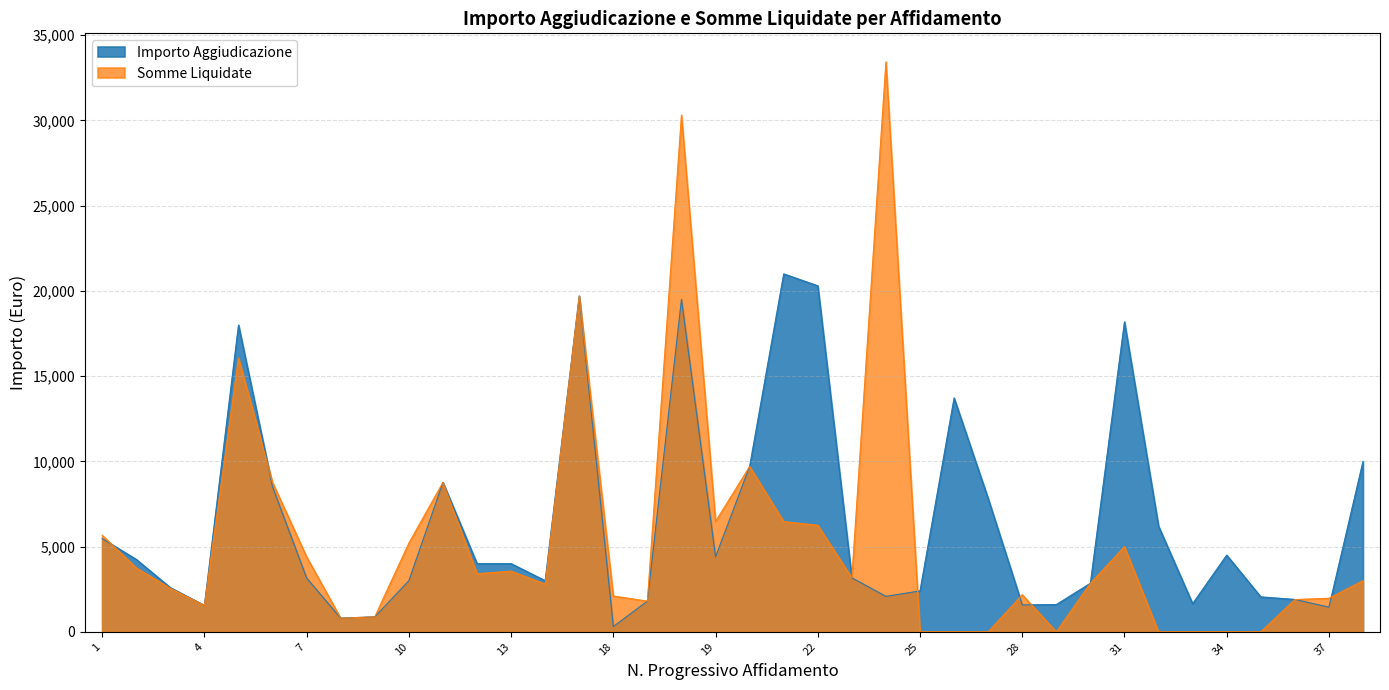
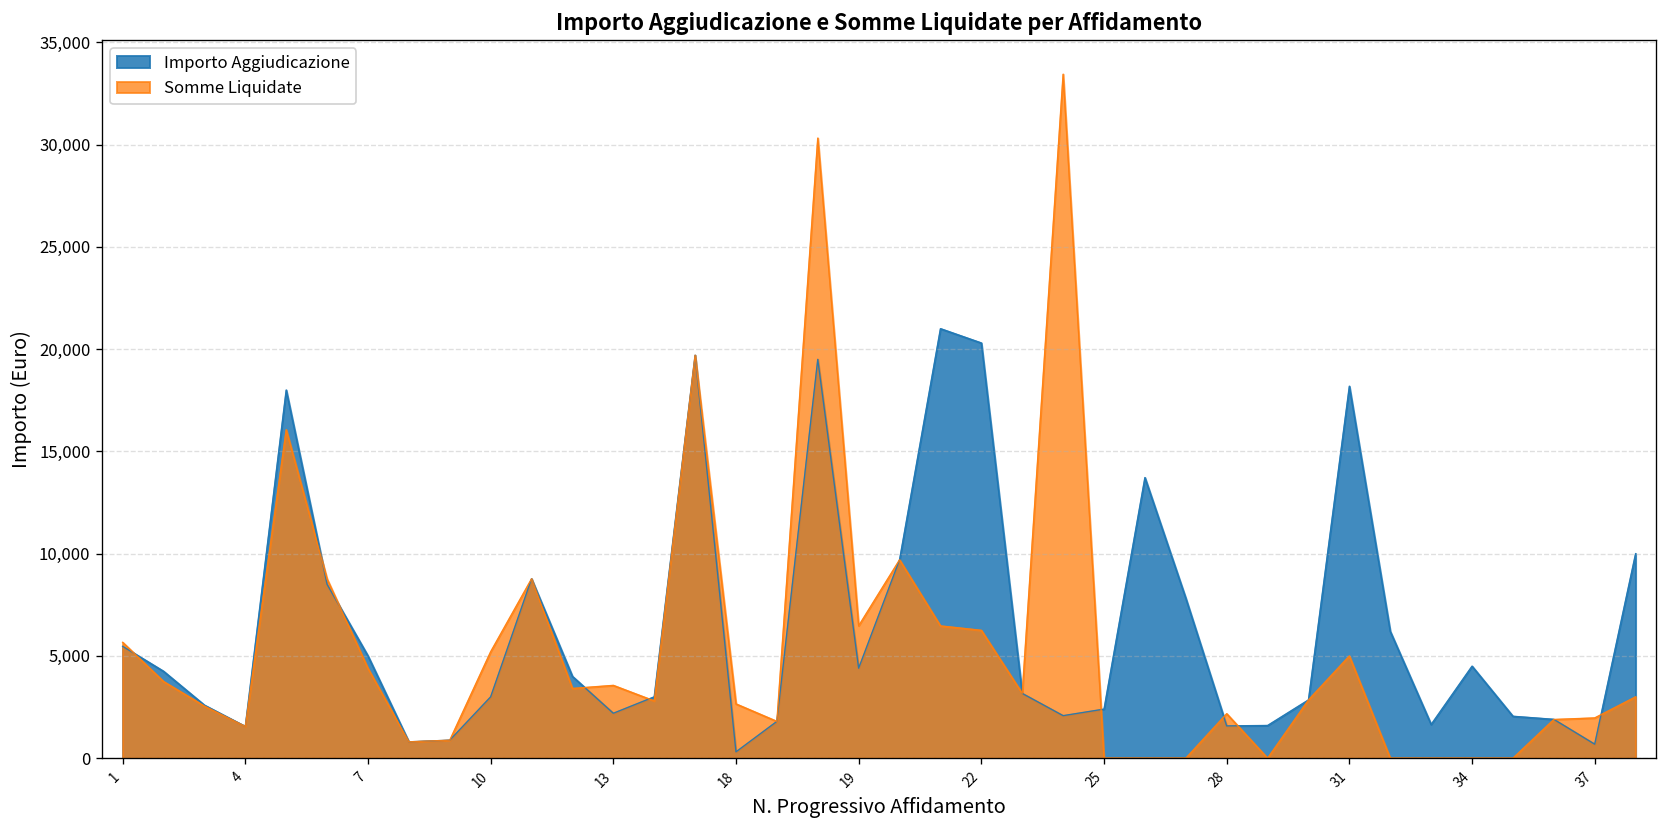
Importo Aggiudicazione, 7: 3,200 -> 5,000
Importo Aggiudicazione, 13: 4,000 -> 2,200
Somme Liquidate, 18: 2,100 -> 2,700
Importo Aggiudicazione, 37: 1,500 -> 700
